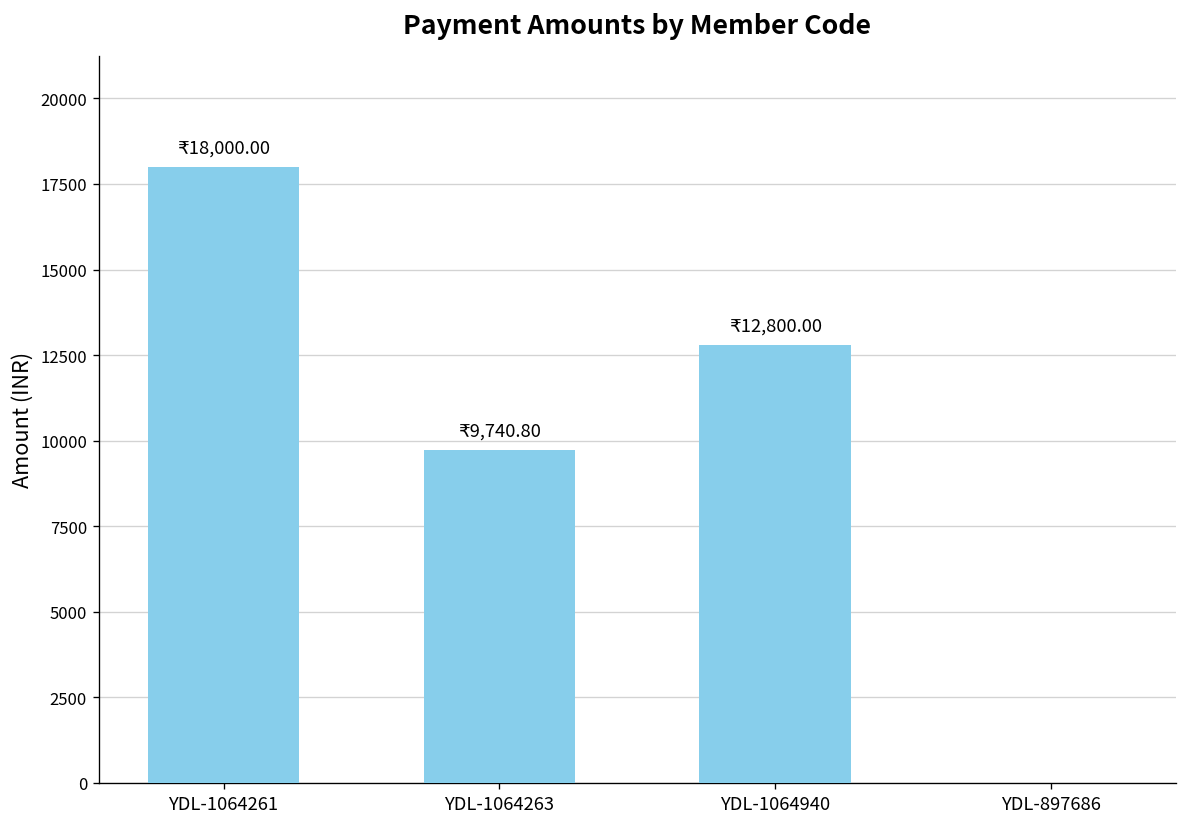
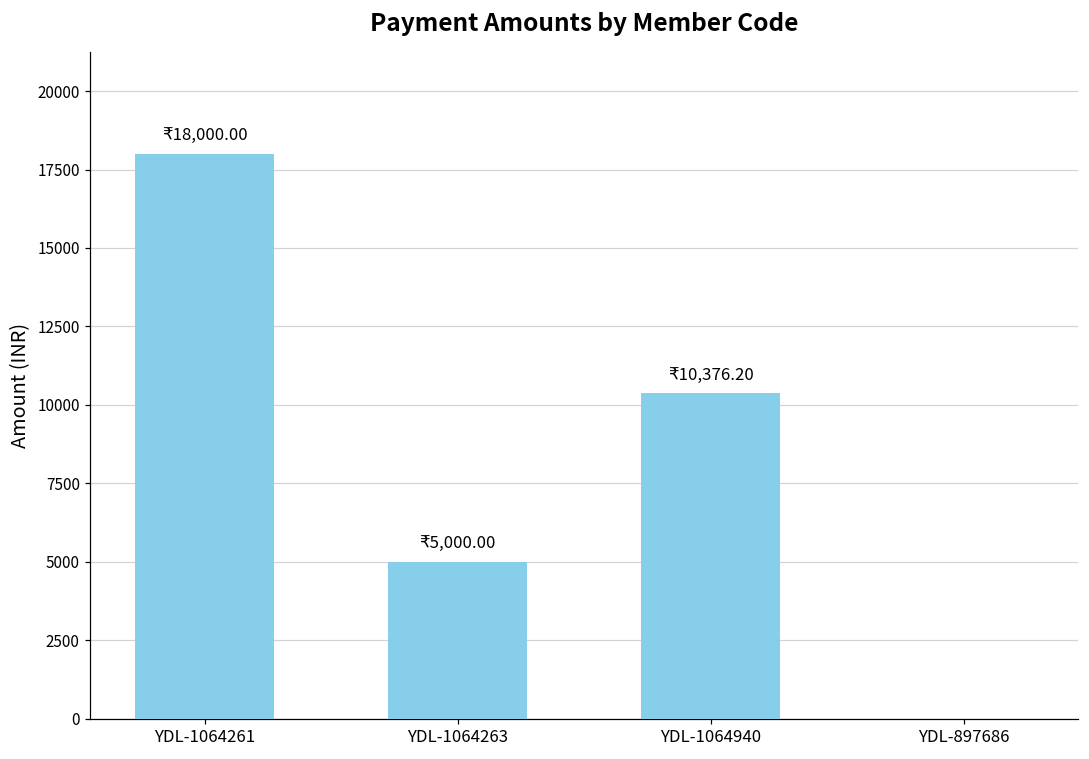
YDL-1064263: 9,740.80 -> 5,000.00
YDL-1064940: 12,800.00 -> 10,376.20
